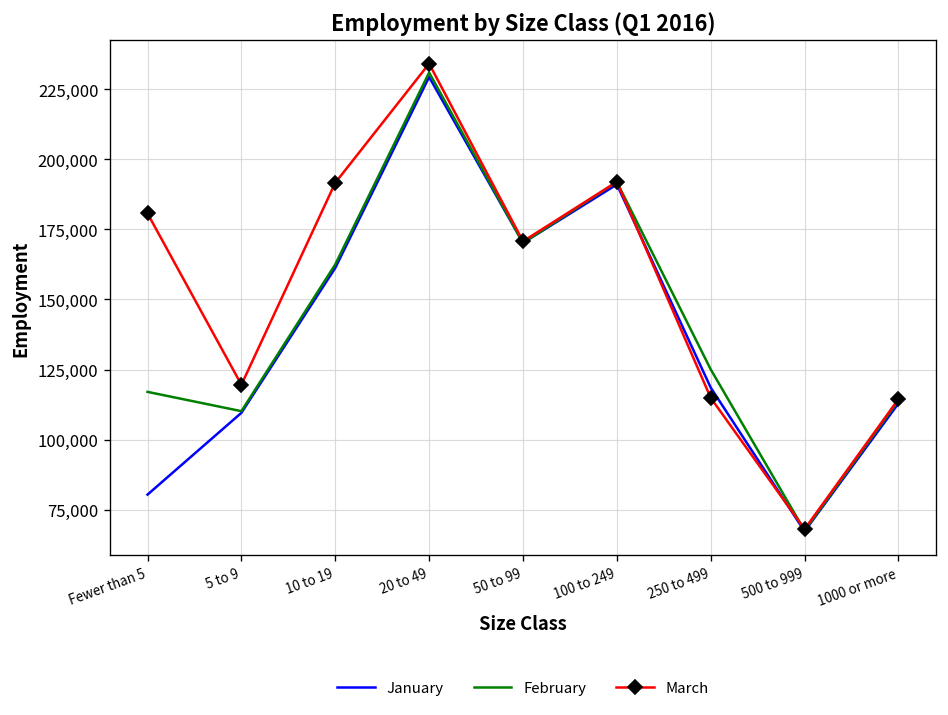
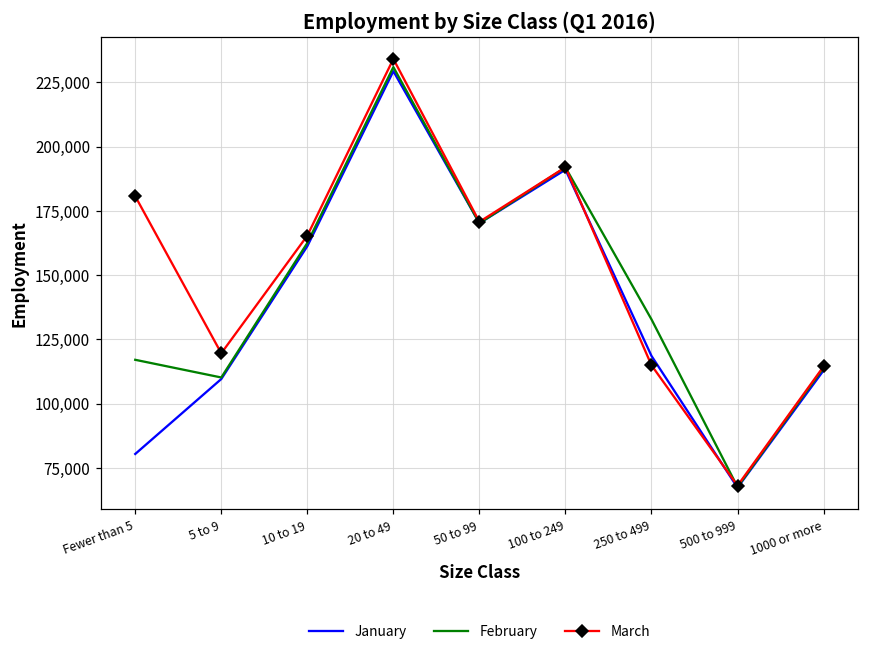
March, 10 to 19: 192,000 -> 165,000
February, 250 to 499: 125,000 -> 133,000
